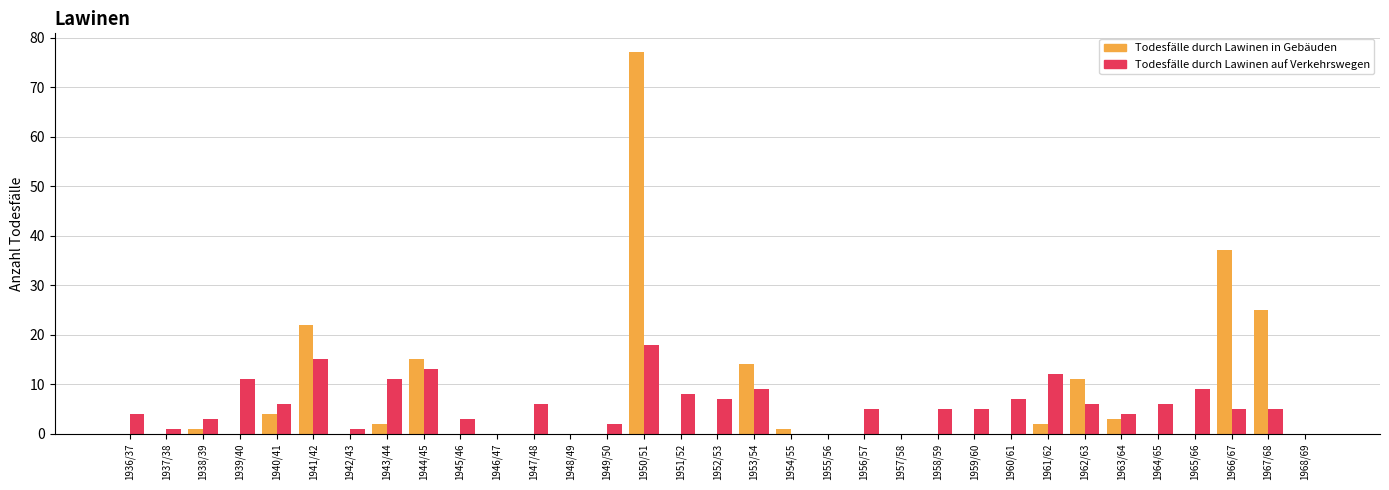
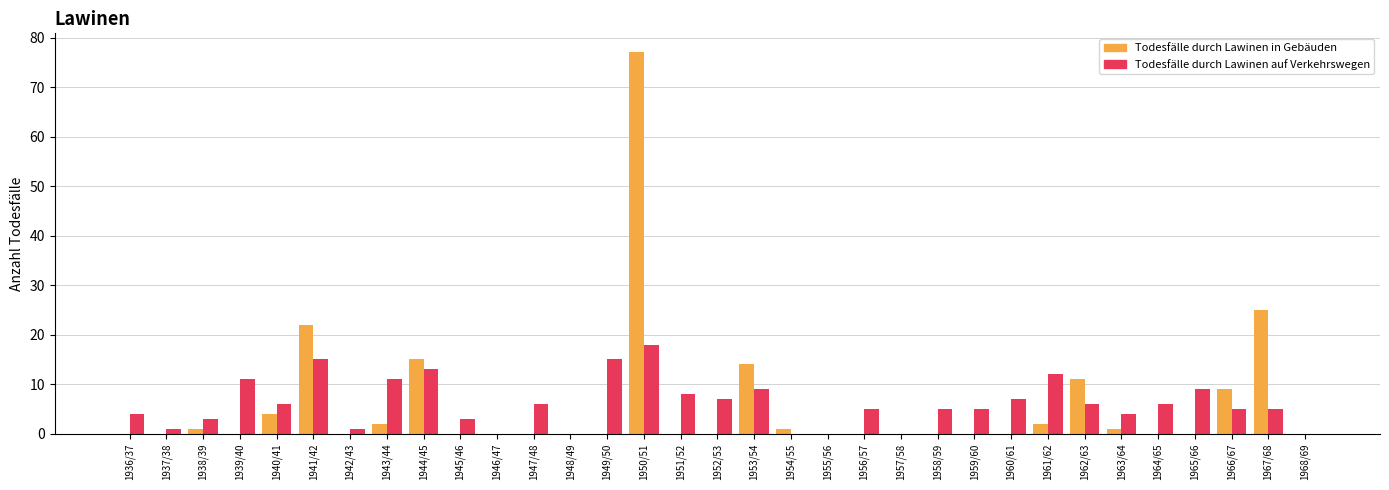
Todesfälle durch Lawinen auf Verkehrswegen, 1949/50: 2 -> 15
Todesfälle durch Lawinen in Gebäuden, 1963/64: 3 -> 1
Todesfälle durch Lawinen in Gebäuden, 1966/67: 37 -> 9
